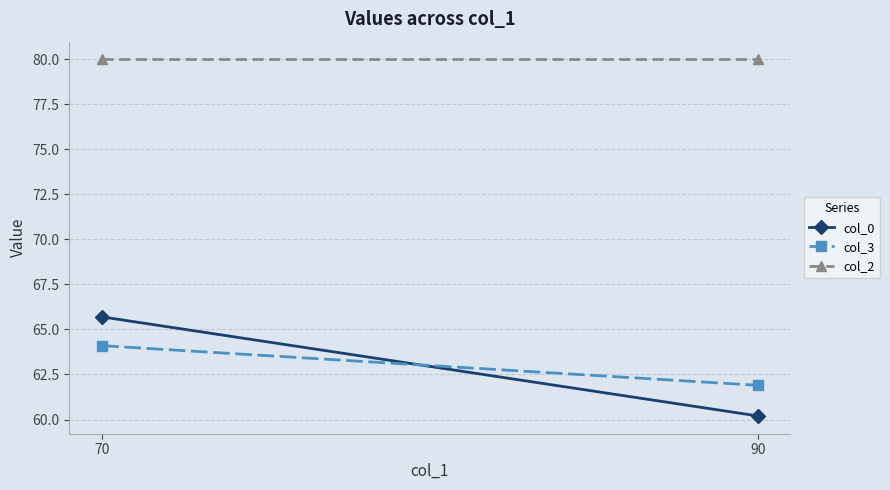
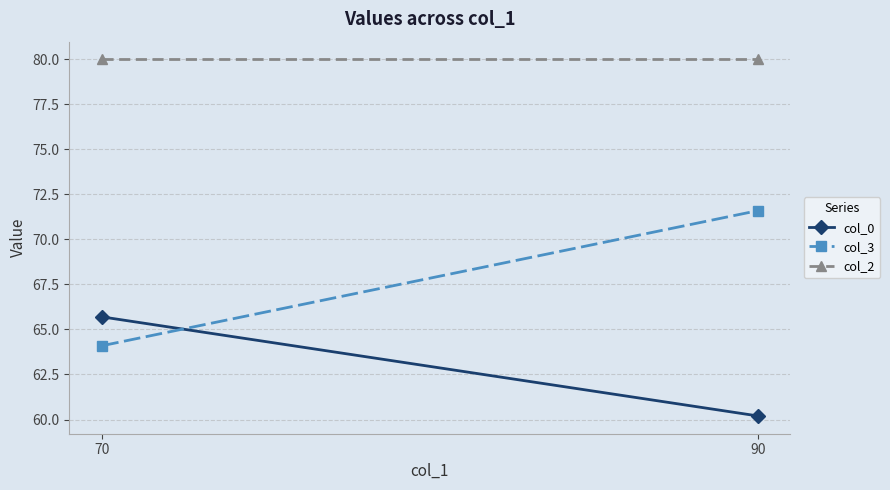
col_3, 90: 61.9 -> 71.6
